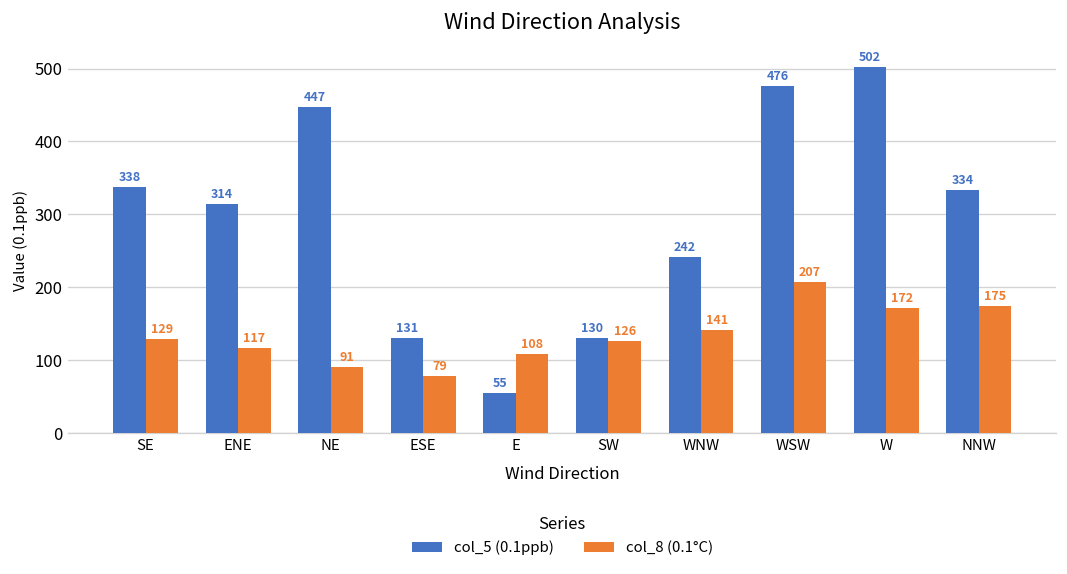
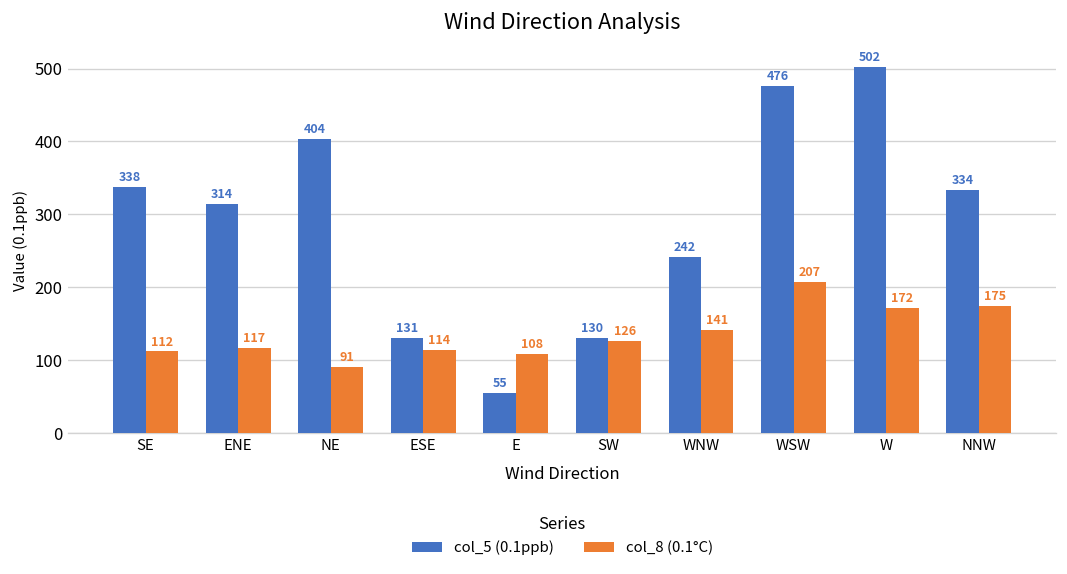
col_8 (0.1°C), SE: 129 -> 112
col_5 (0.1ppb), NE: 447 -> 404
col_8 (0.1°C), ESE: 79 -> 114
